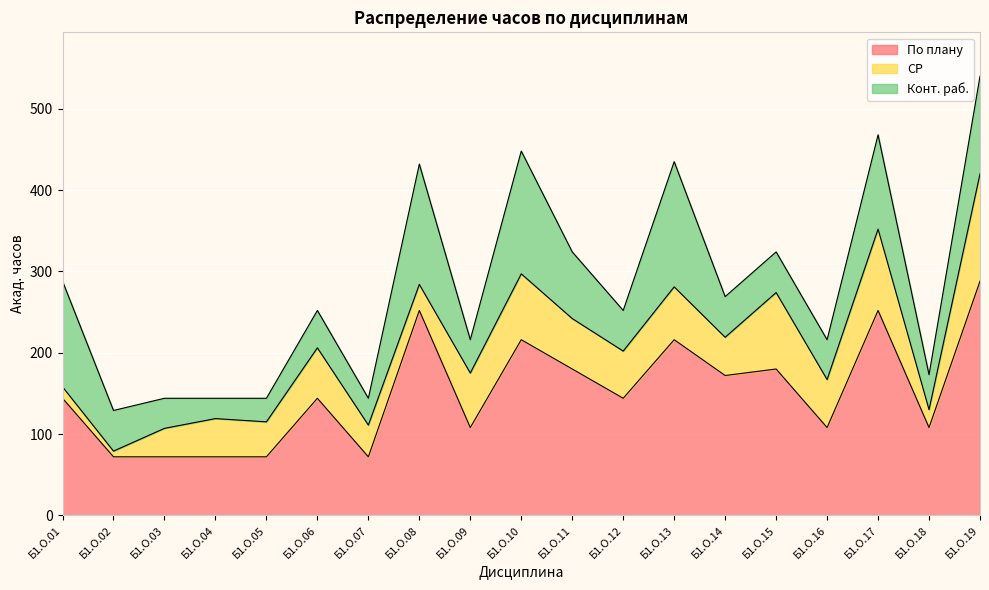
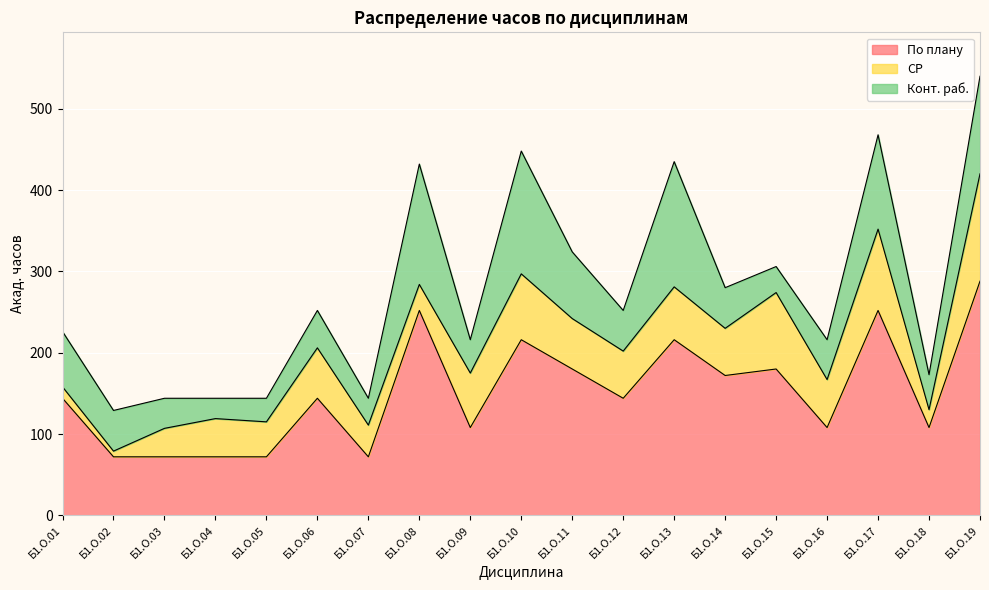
Конт. раб., Б1.О.01: 130 -> 70
СР, Б1.О.14: 50 -> 60
Конт. раб., Б1.О.15: 50 -> 30
